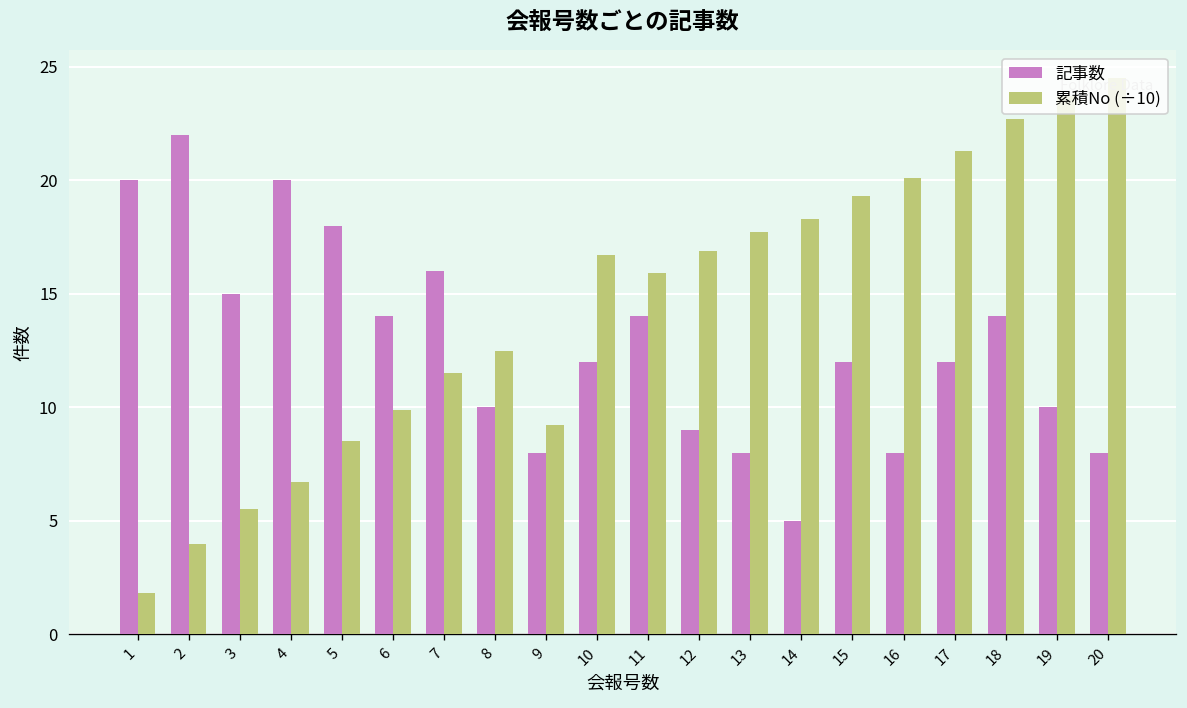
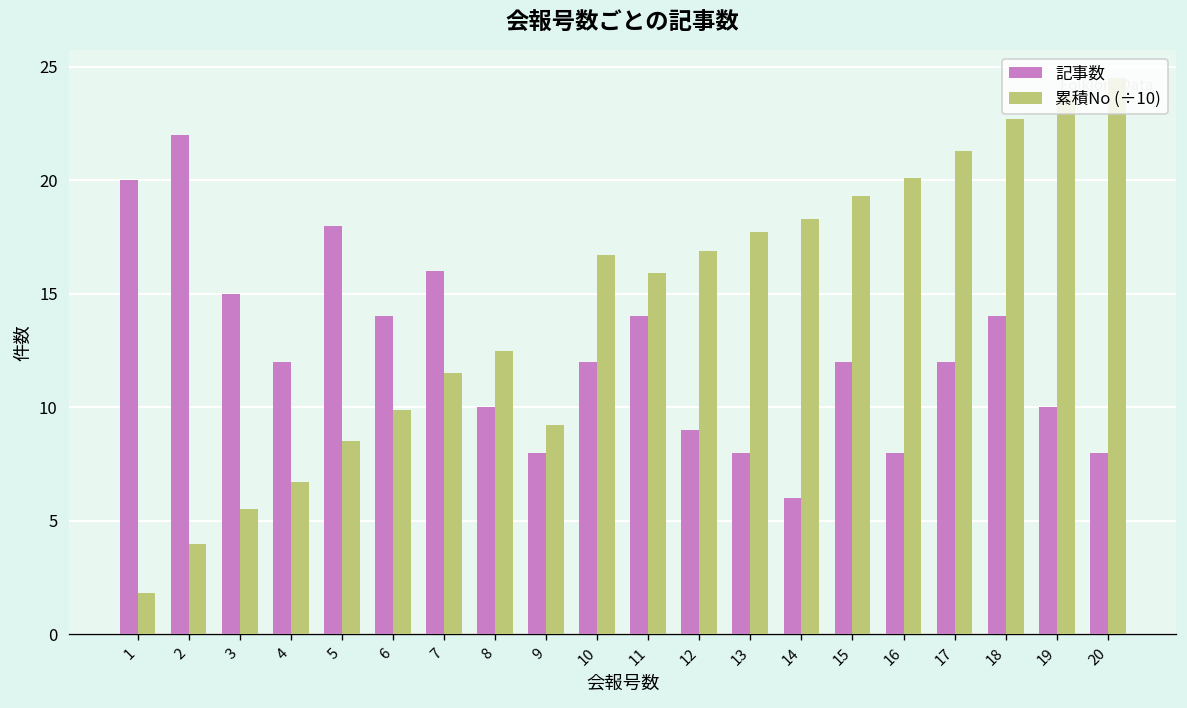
記事数, 4: 20 -> 12
記事数, 14: 5 -> 6
